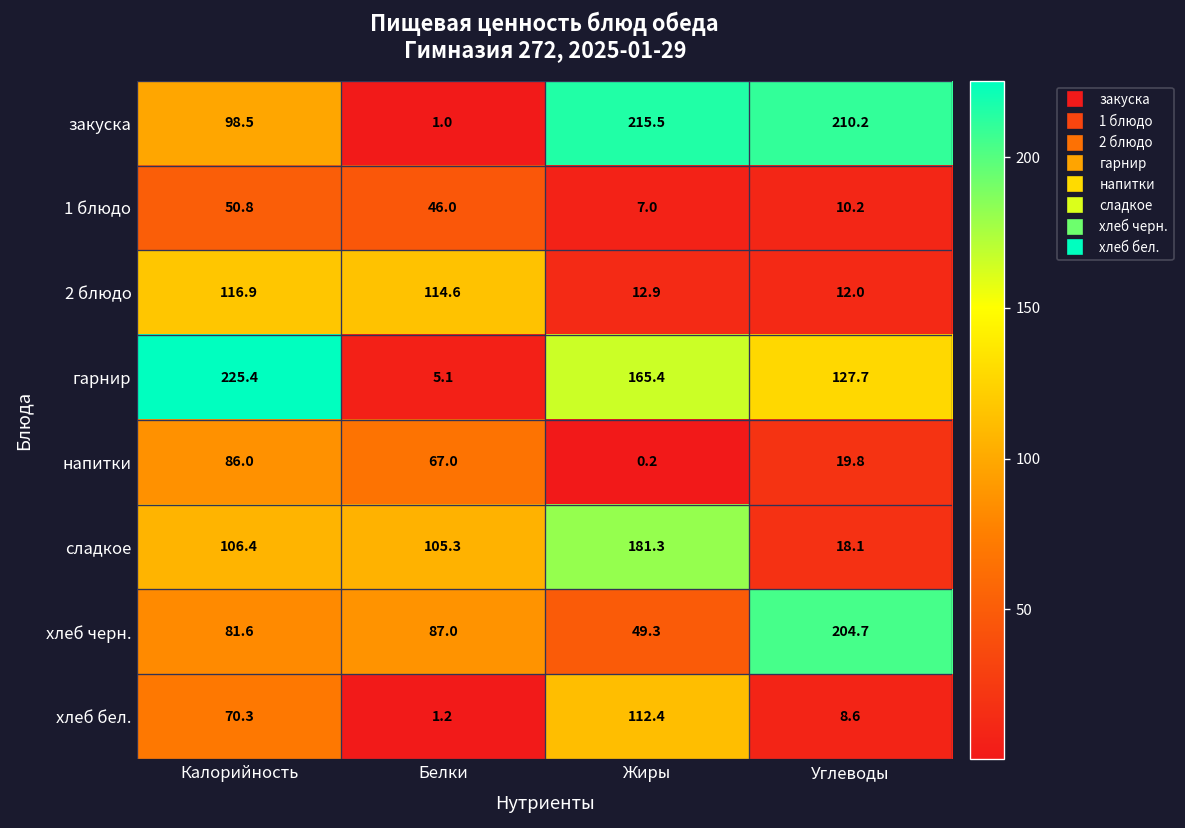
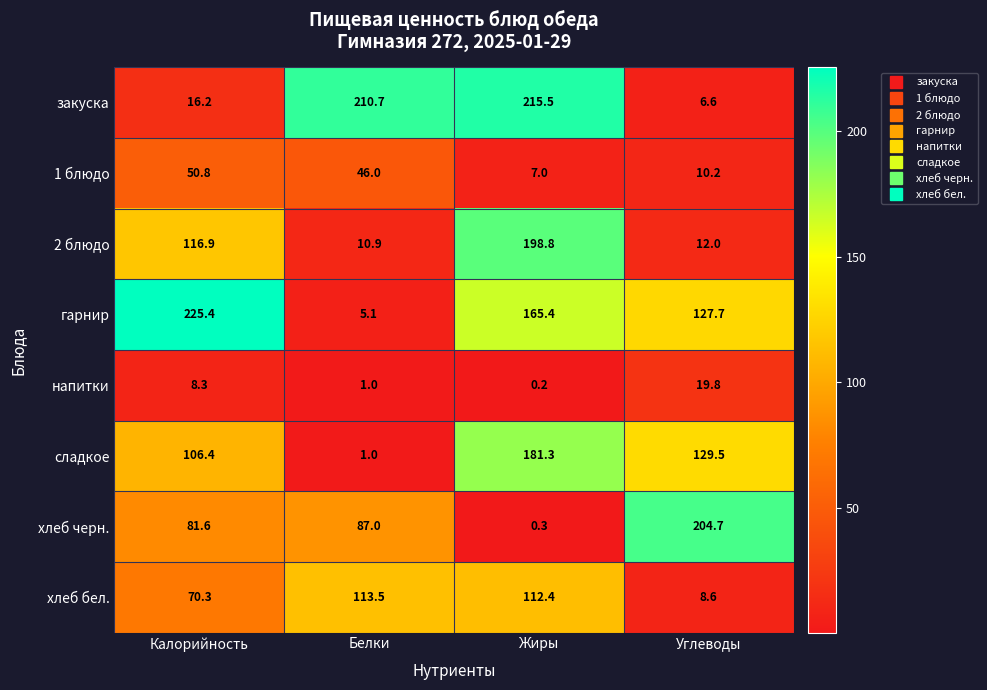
закуска, Калорийность: 98.5 -> 16.2
закуска, Белки: 1.0 -> 210.7
закуска, Углеводы: 210.2 -> 6.6
2 блюдо, Белки: 114.6 -> 10.9
2 блюдо, Жиры: 12.9 -> 198.8
напитки, Калорийность: 86.0 -> 8.3
напитки, Белки: 67.0 -> 1.0
сладкое, Белки: 105.3 -> 1.0
сладкое, Углеводы: 18.1 -> 129.5
хлеб черн., Жиры: 49.3 -> 0.3
хлеб бел., Белки: 1.2 -> 113.5
